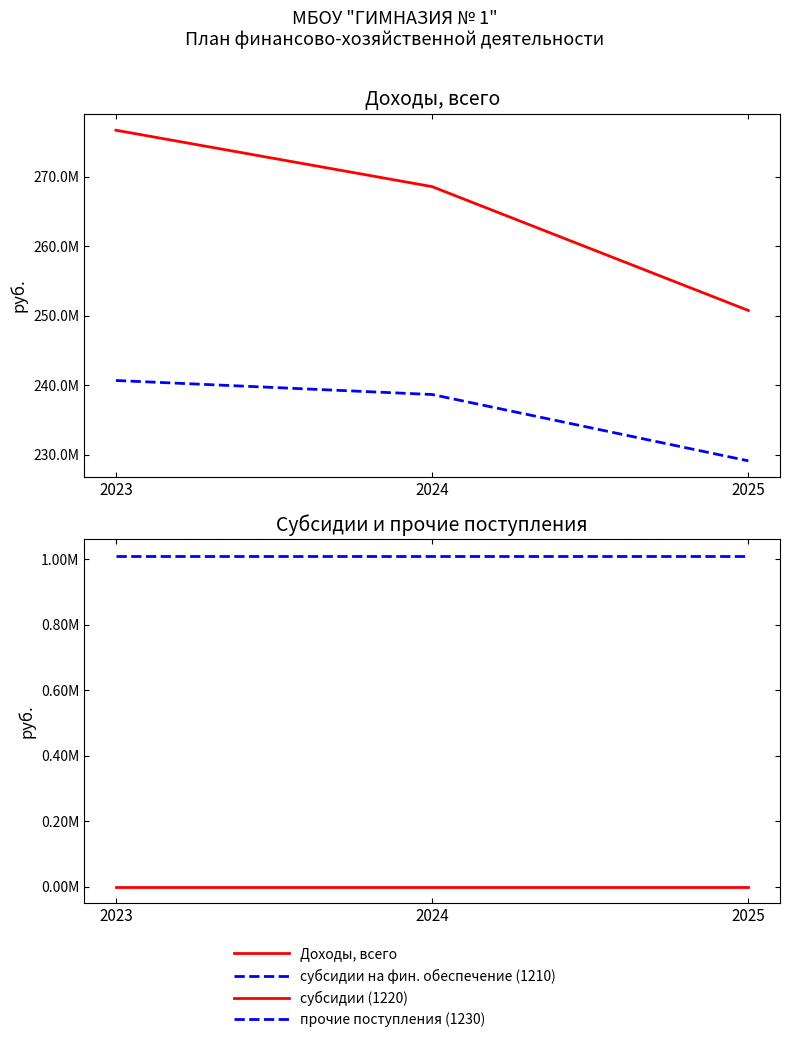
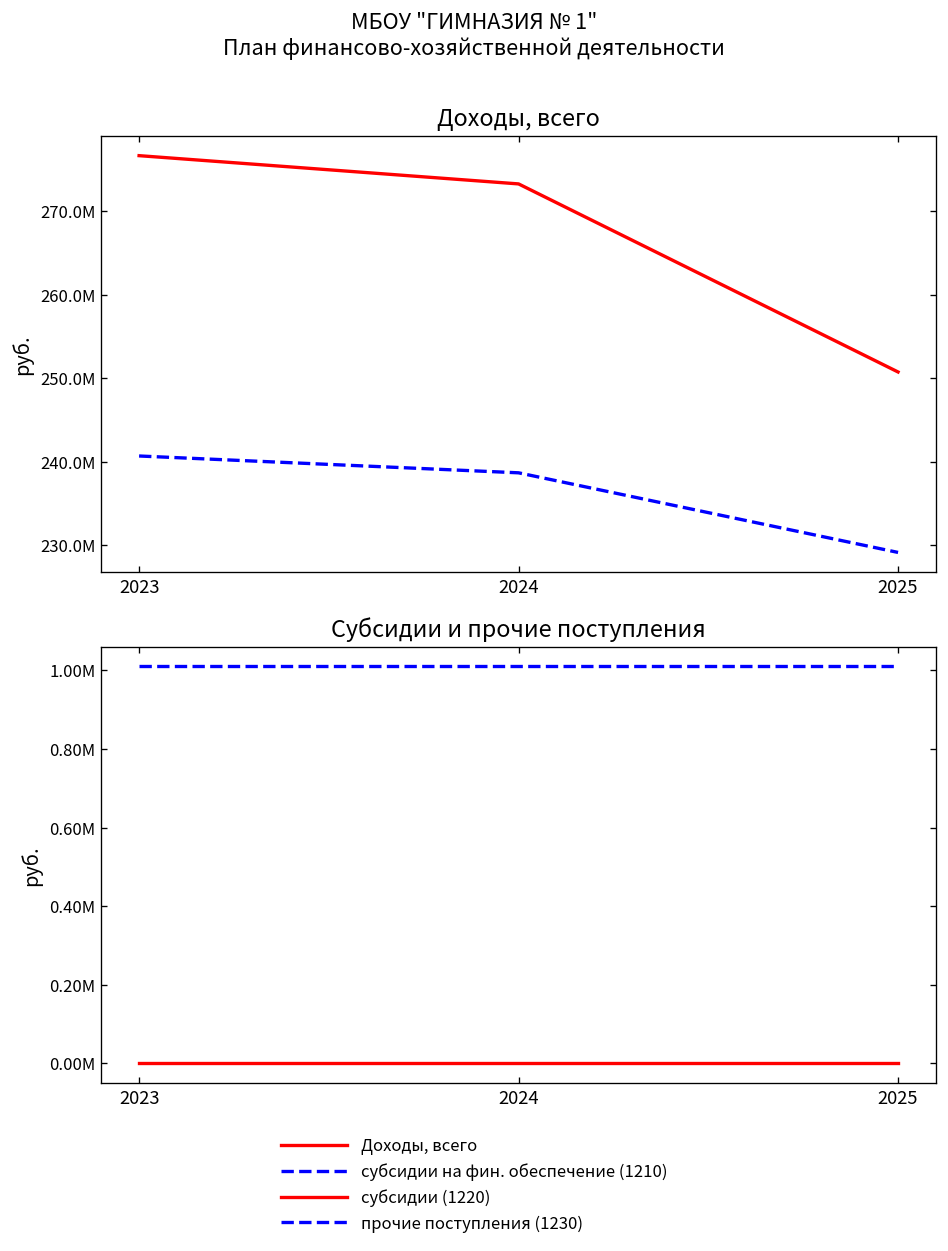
Доходы, всего, Доходы, всего, 2024: 269000000 -> 273000000
